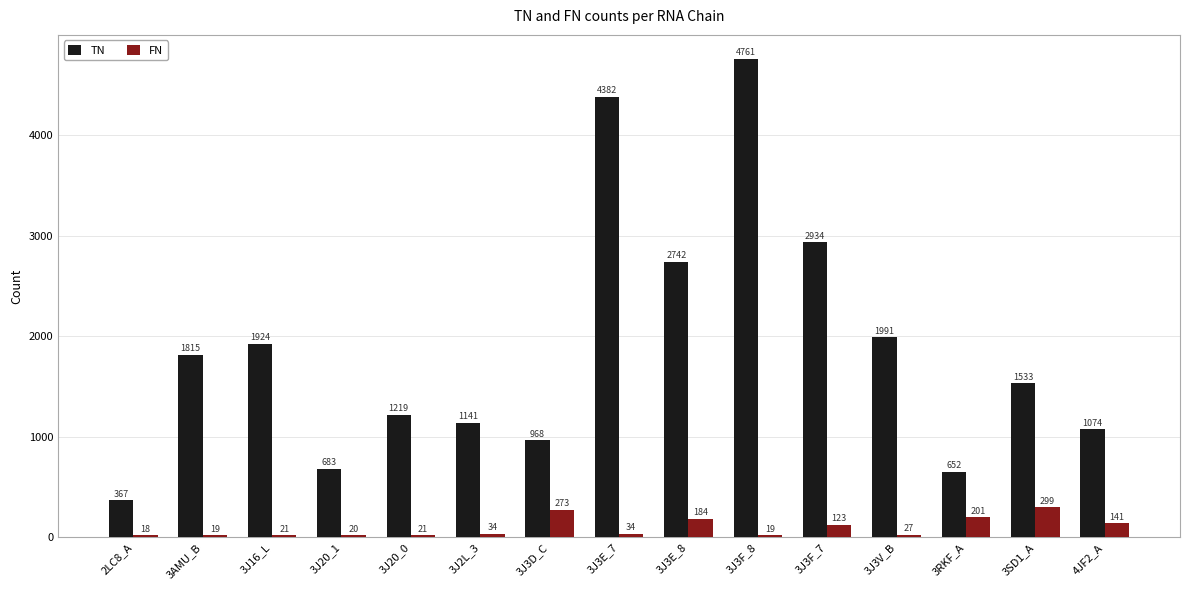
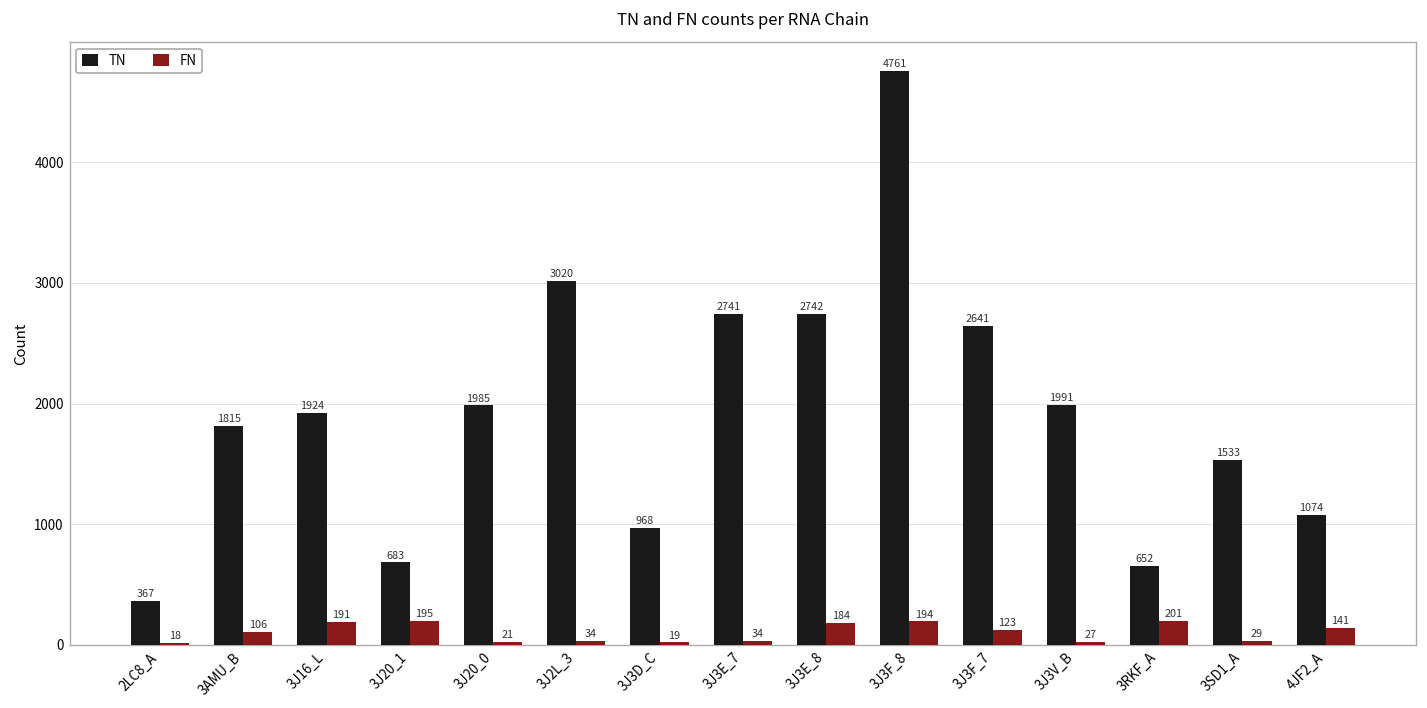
FN, 3AMU_B: 19 -> 106
FN, 3J16_L: 21 -> 191
FN, 3J20_1: 20 -> 195
TN, 3J20_0: 1219 -> 1985
TN, 3J2L_3: 1141 -> 3020
FN, 3J3D_C: 273 -> 19
TN, 3J3E_7: 4382 -> 2741
FN, 3J3F_8: 19 -> 194
TN, 3J3F_7: 2934 -> 2641
FN, 3SD1_A: 299 -> 29
